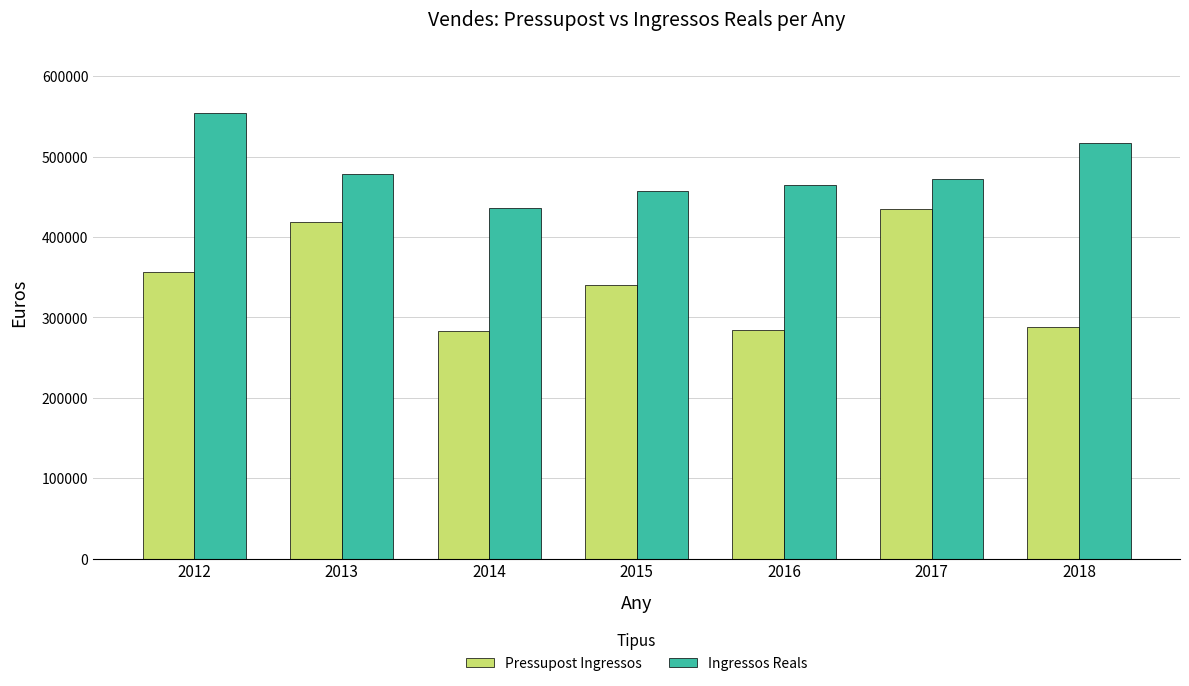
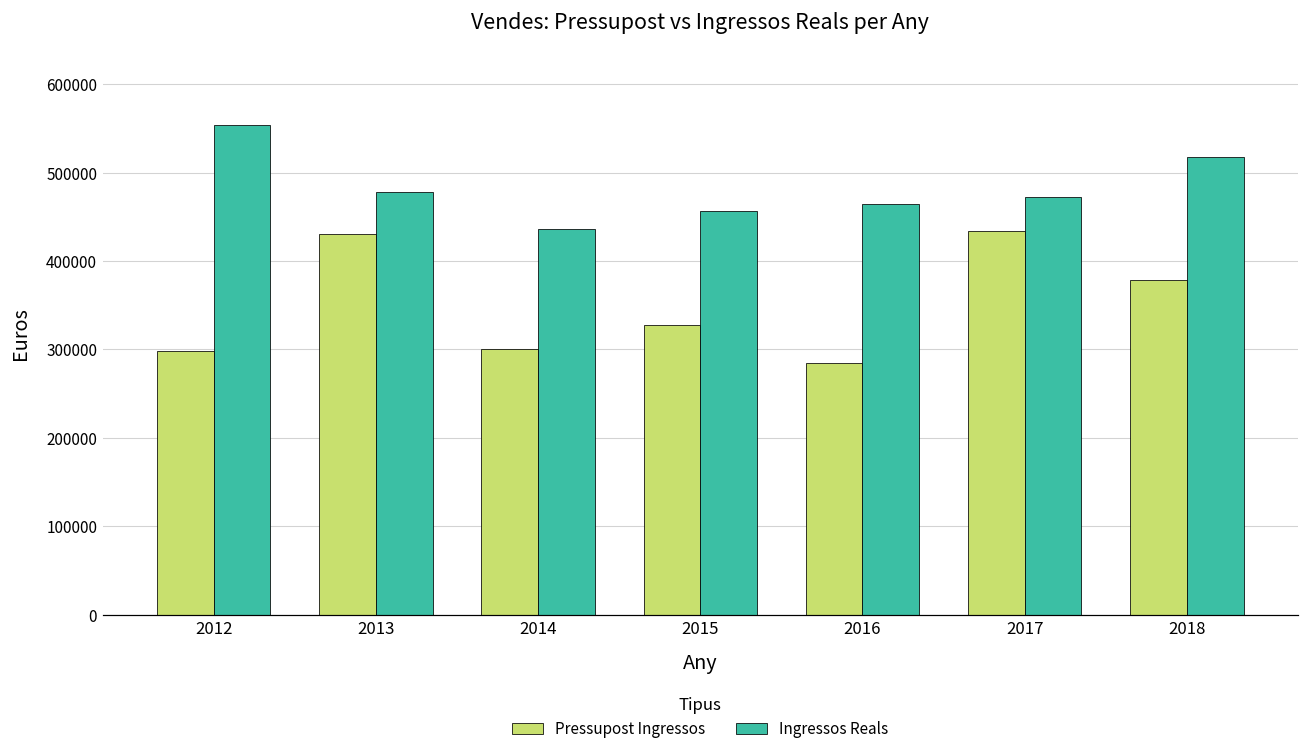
Pressupost Ingressos, 2012: 360000 -> 300000
Pressupost Ingressos, 2013: 420000 -> 430000
Pressupost Ingressos, 2014: 280000 -> 300000
Pressupost Ingressos, 2015: 340000 -> 330000
Pressupost Ingressos, 2018: 290000 -> 380000
